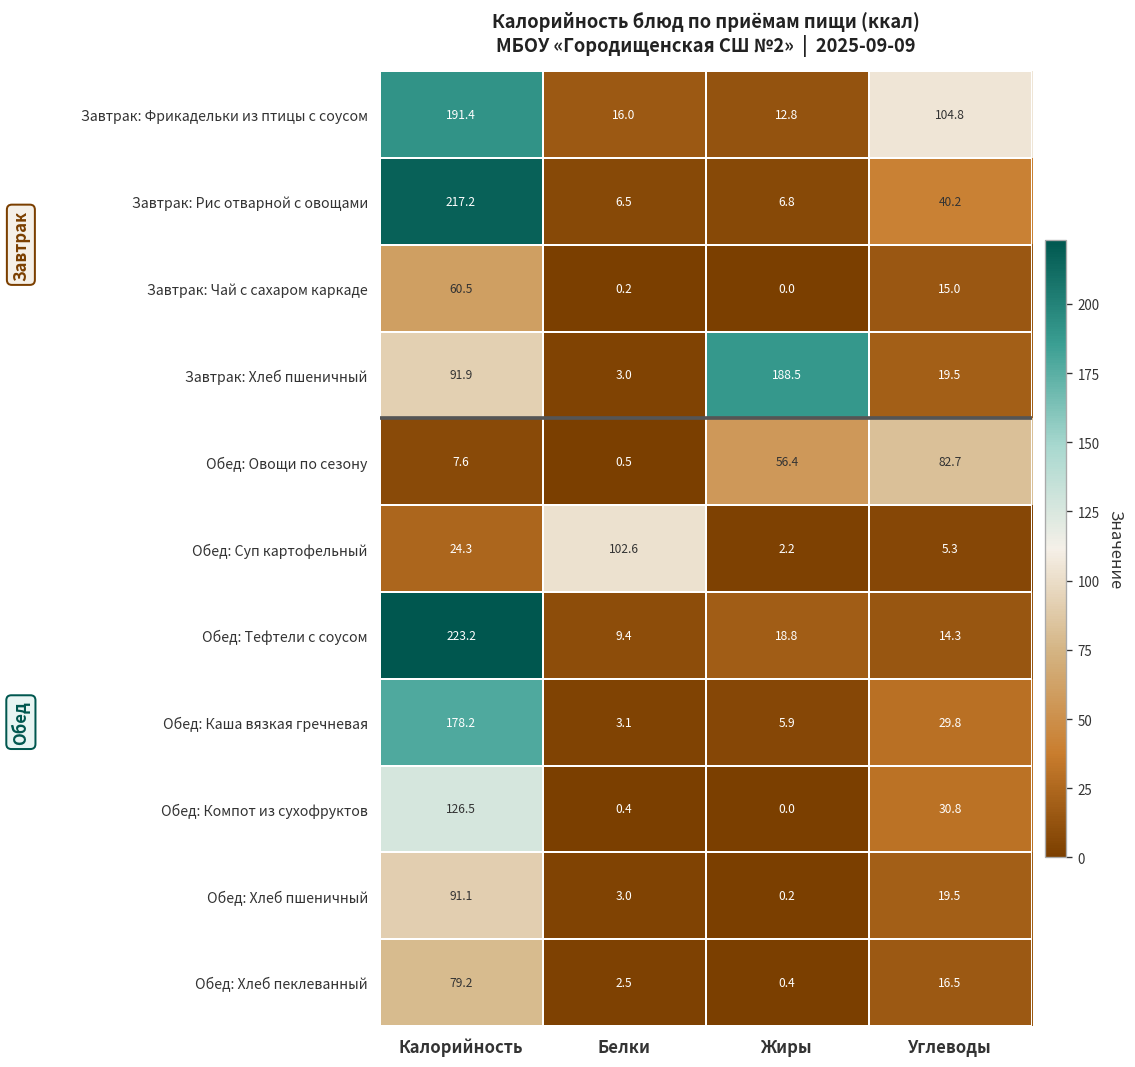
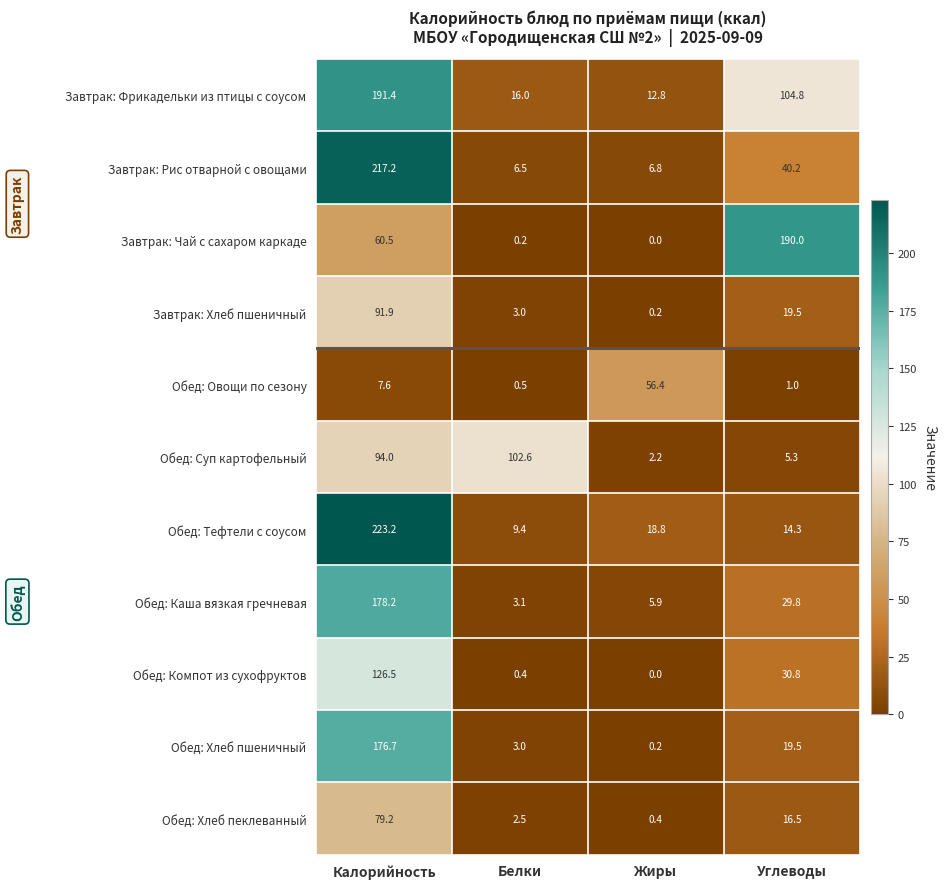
Завтрак: Чай с сахаром каркаде, Углеводы: 15.0 -> 190.0
Завтрак: Хлеб пшеничный, Жиры: 188.5 -> 0.2
Обед: Овощи по сезону, Углеводы: 82.7 -> 1.0
Обед: Суп картофельный, Калорийность: 24.3 -> 94.0
Обед: Хлеб пшеничный, Калорийность: 91.1 -> 176.7
